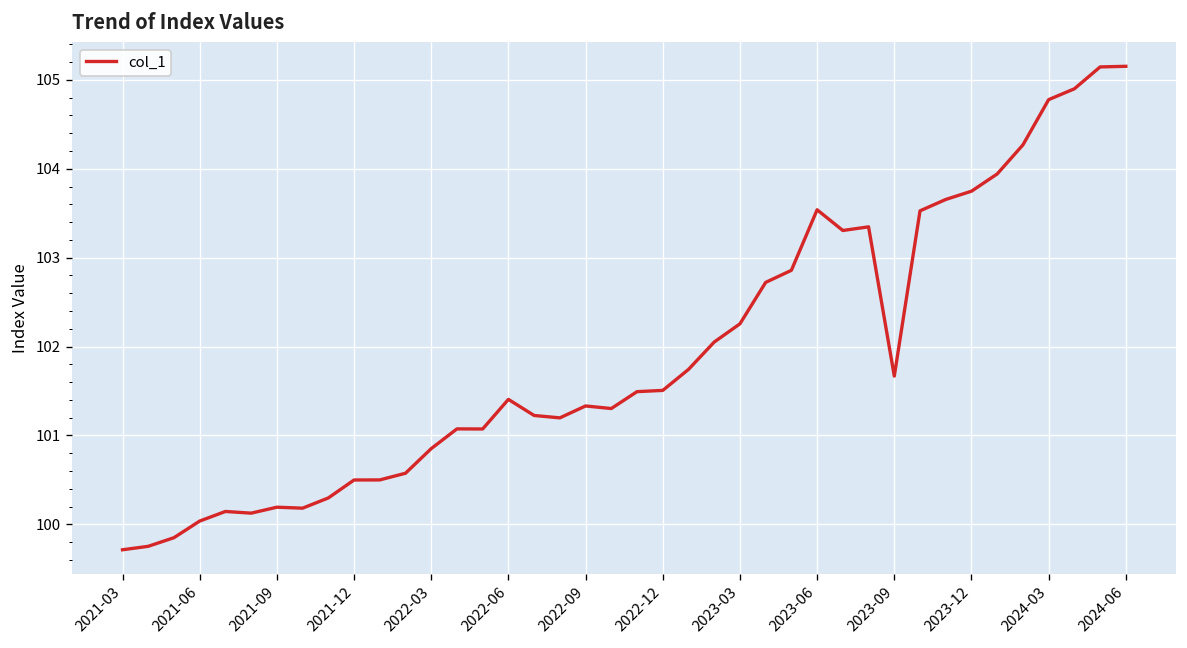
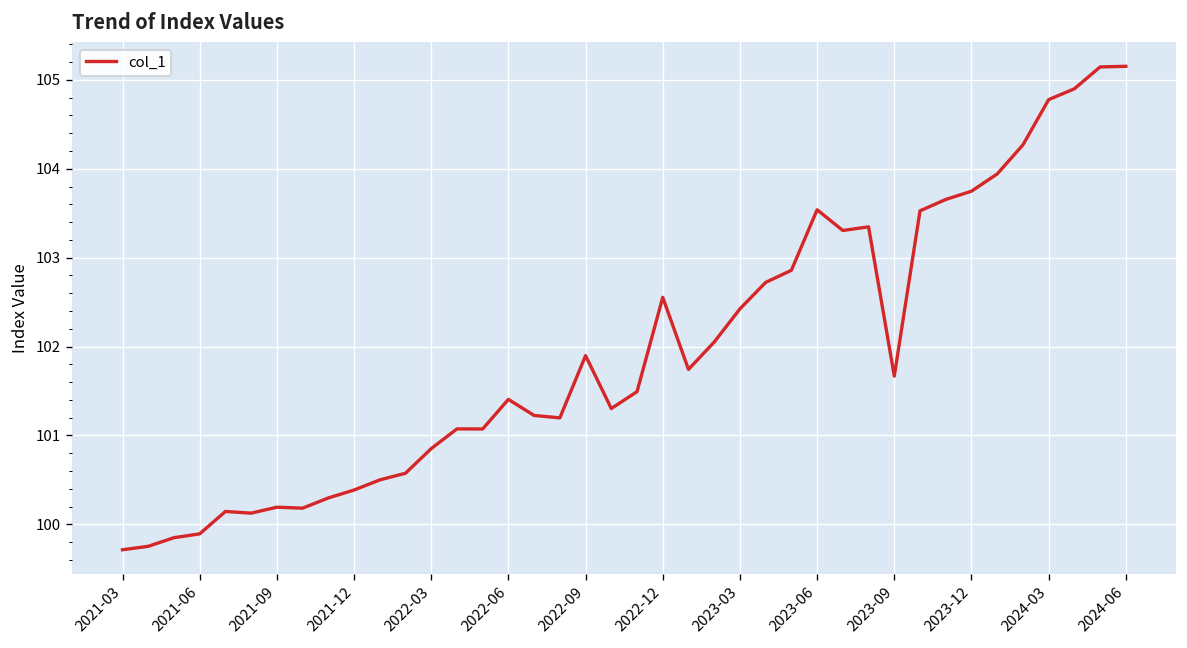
2021-06: 100.0 -> 99.9
2021-12: 100.5 -> 100.4
2022-09: 101.3 -> 101.9
2022-12: 101.5 -> 102.6
2023-03: 102.3 -> 102.4
